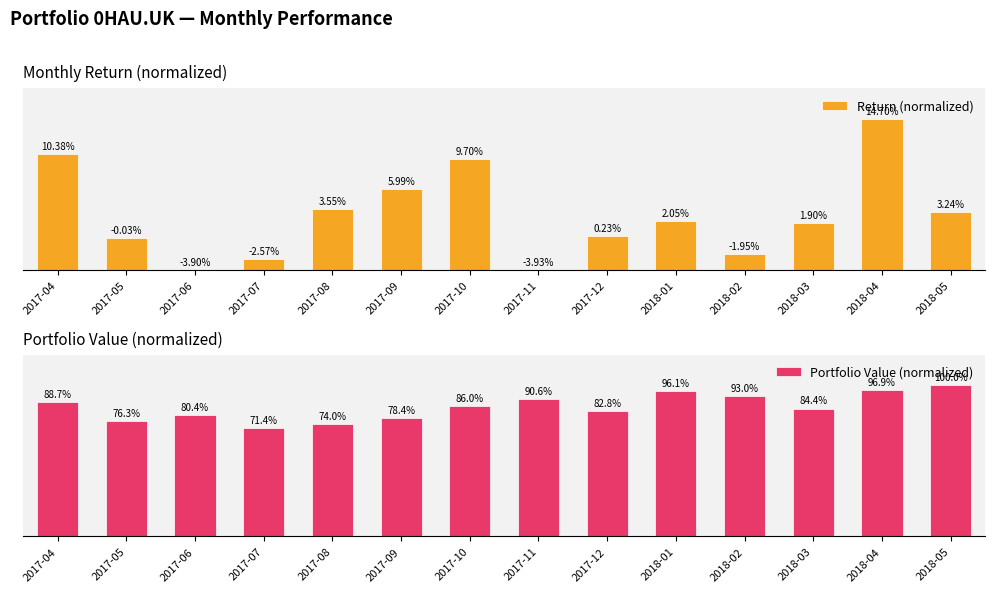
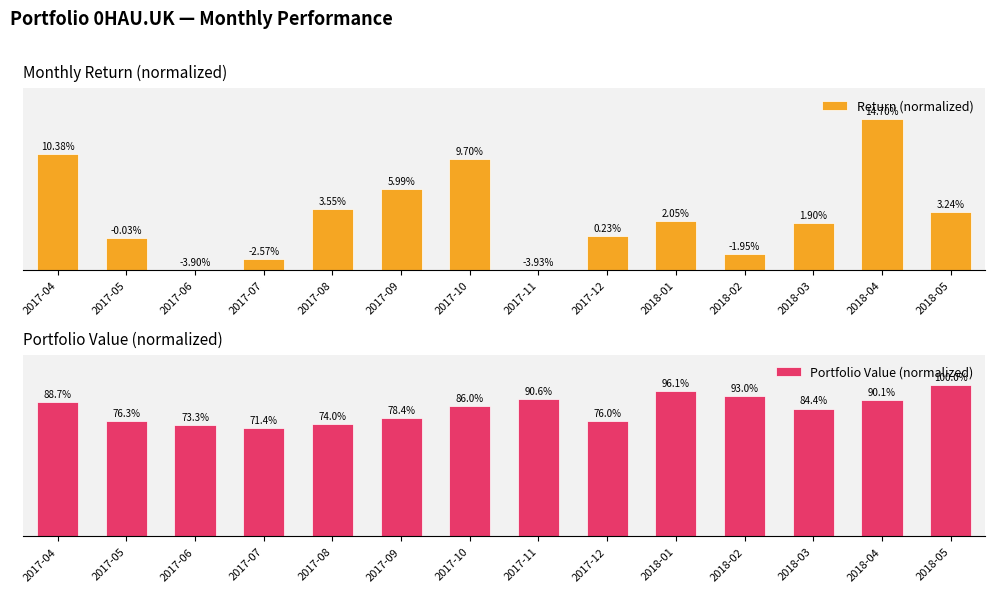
Portfolio Value (normalized), 2017-06: 80.4% -> 73.3%
Portfolio Value (normalized), 2017-12: 82.8% -> 76.0%
Portfolio Value (normalized), 2018-04: 96.9% -> 90.1%
